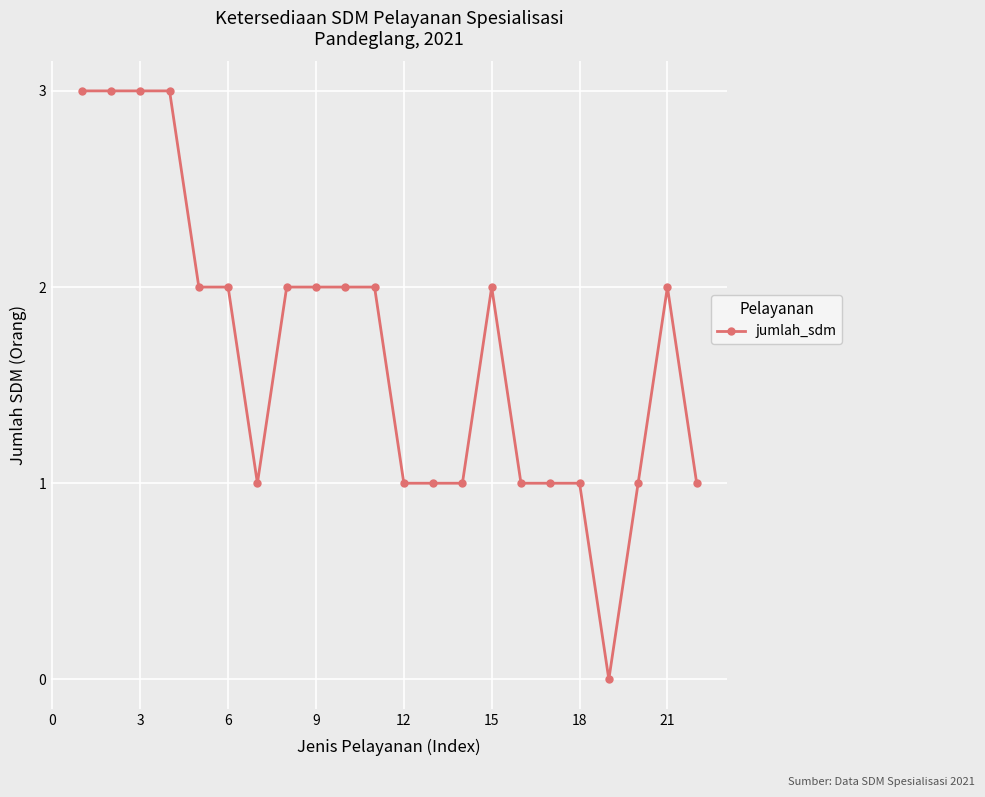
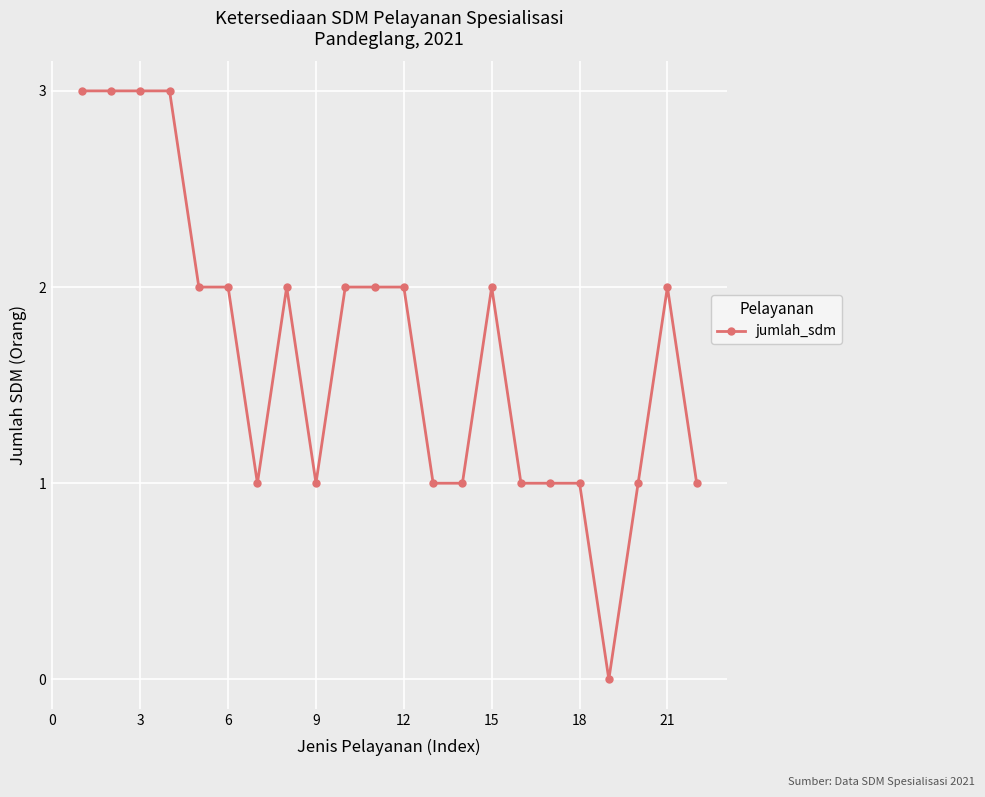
9: 2 -> 1
12: 1 -> 2
